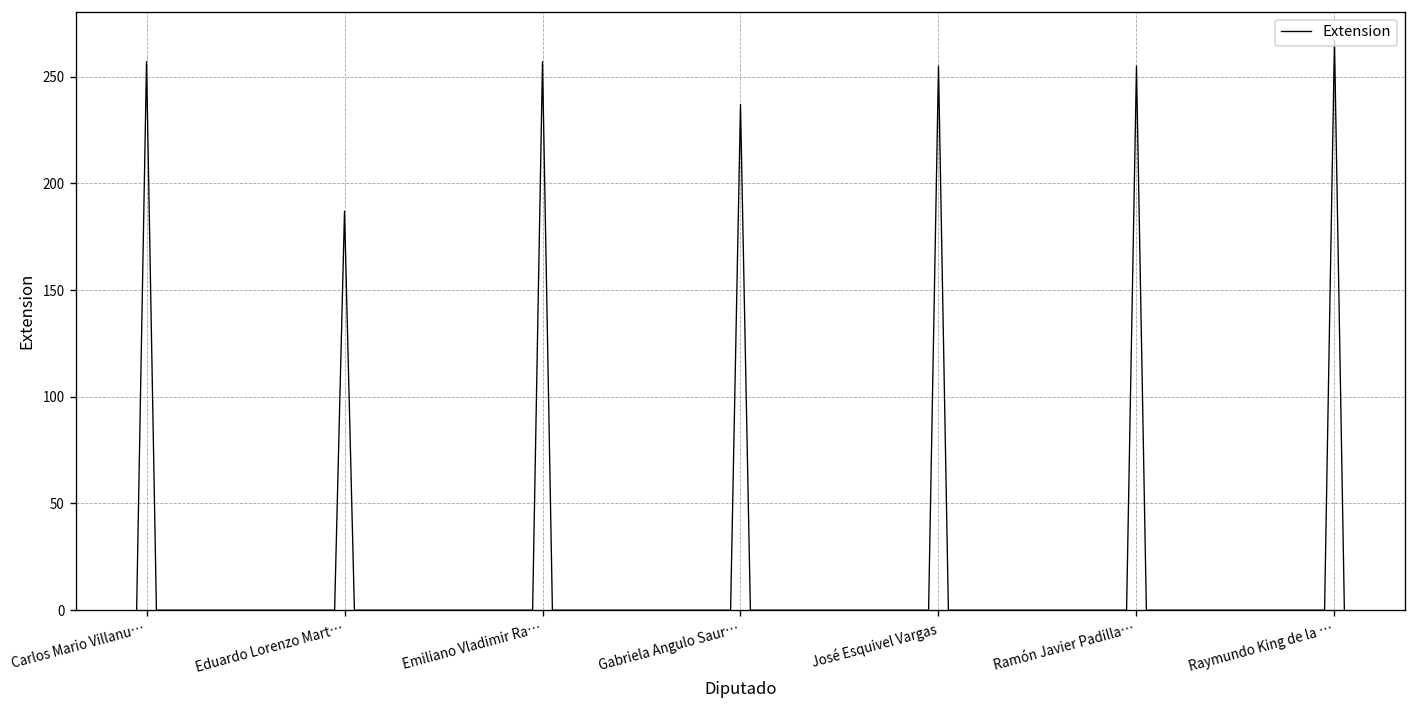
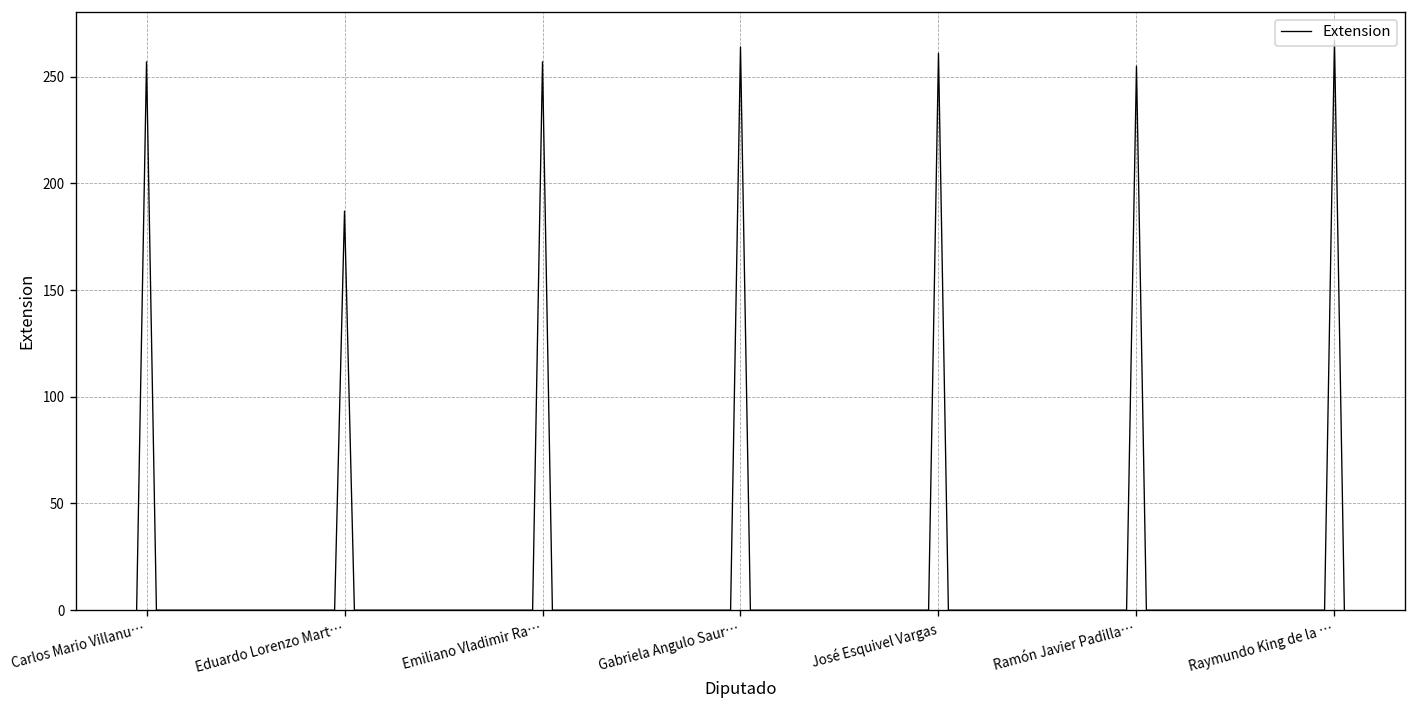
Gabriela Angulo Saur…: 237 -> 264
José Esquivel Vargas: 255 -> 261
